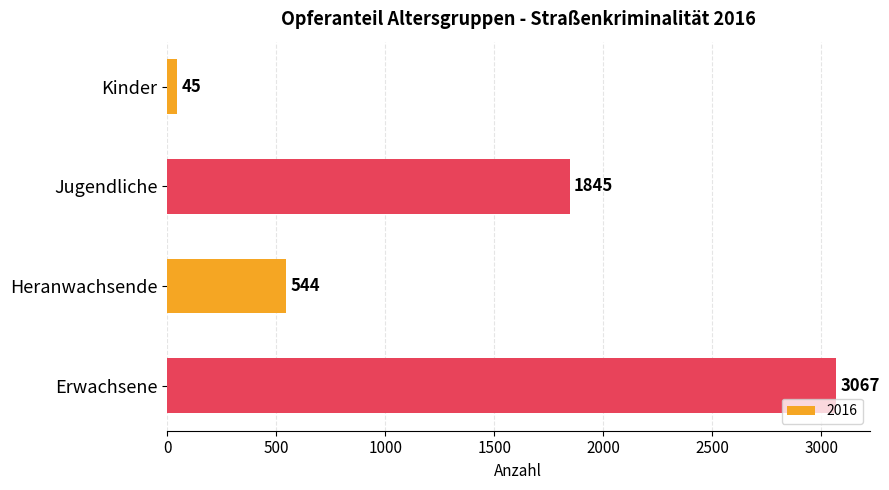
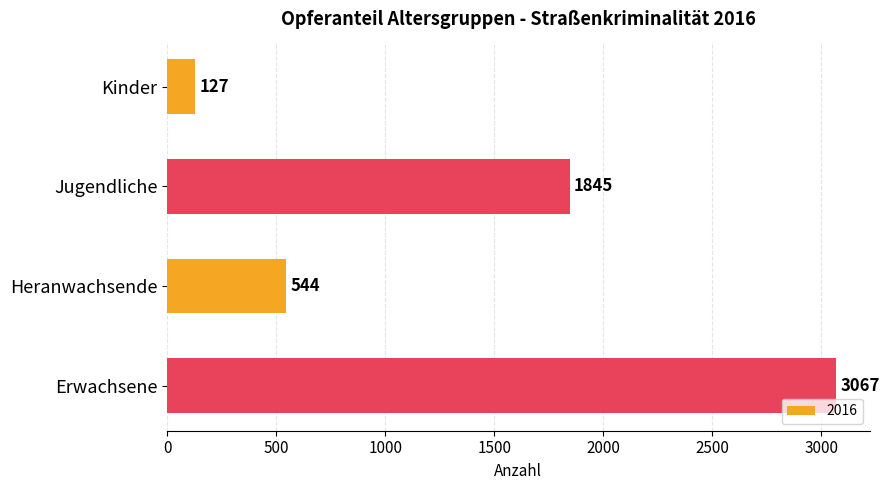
Kinder: 45 -> 127
